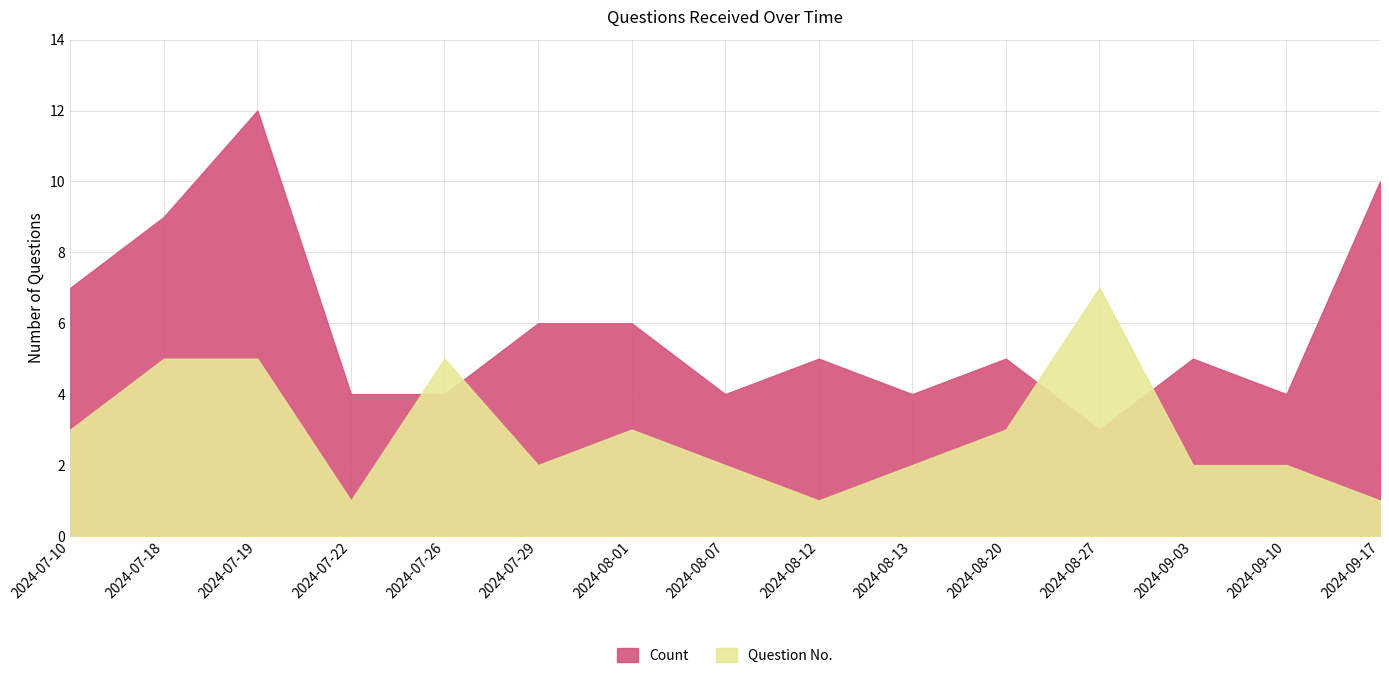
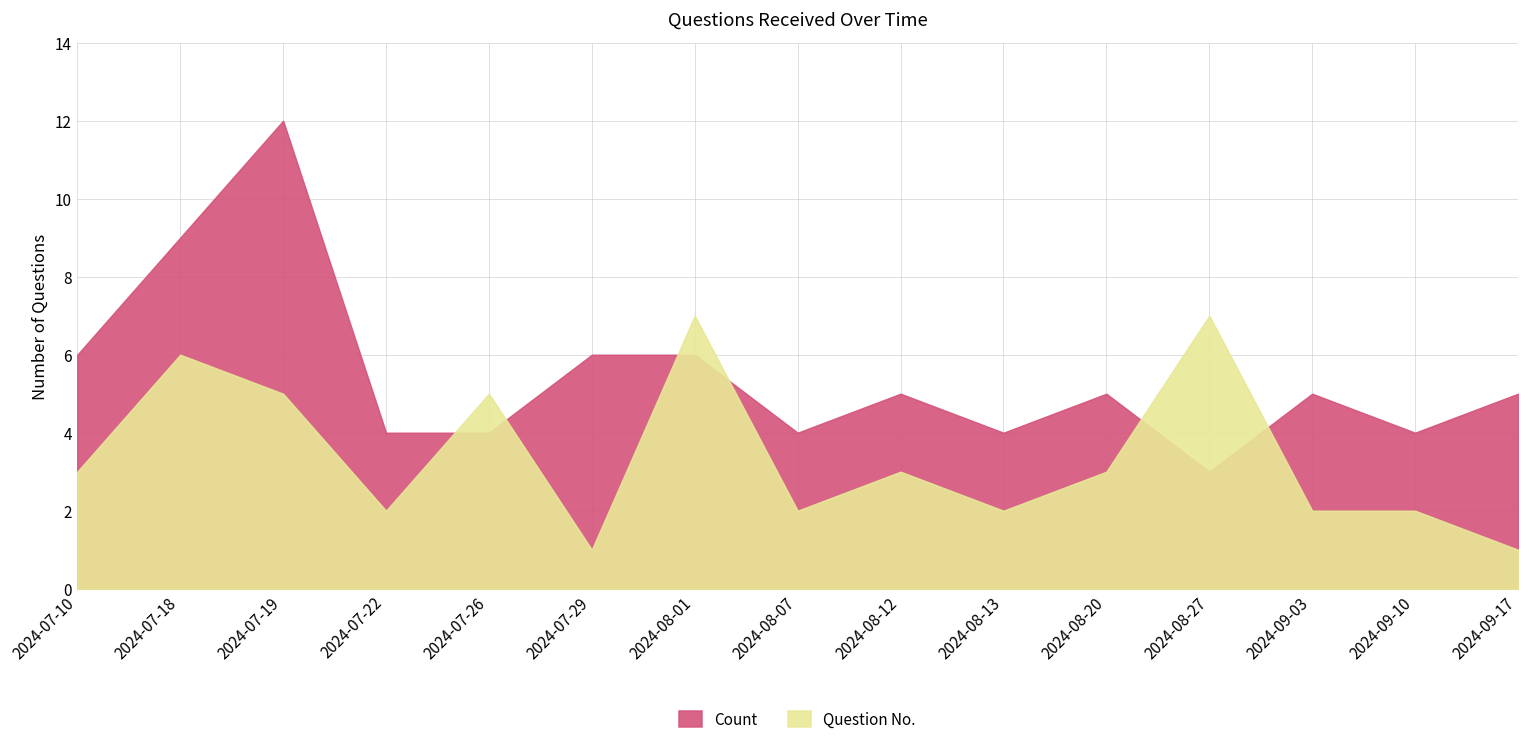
Count, 2024-07-10: 7 -> 6
Question No., 2024-07-18: 5 -> 6
Question No., 2024-07-22: 1 -> 2
Question No., 2024-07-29: 2 -> 1
Question No., 2024-08-01: 3 -> 7
Question No., 2024-08-12: 1 -> 3
Count, 2024-09-17: 10 -> 5
